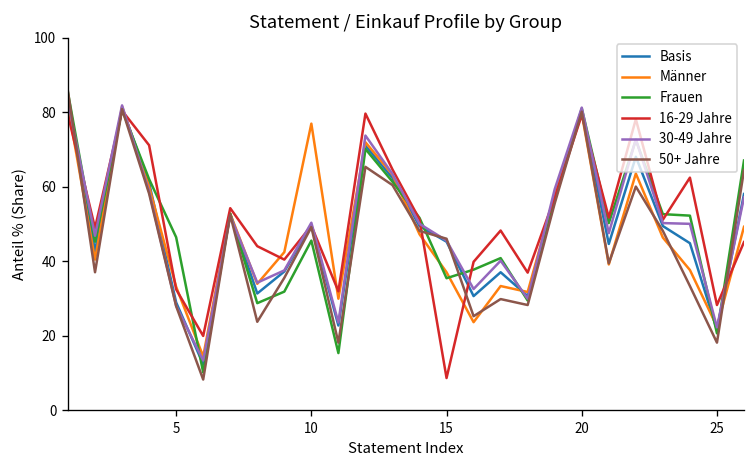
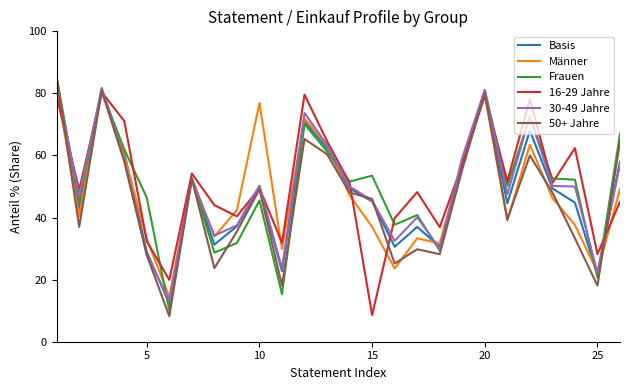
Frauen, 15: 35 -> 54
